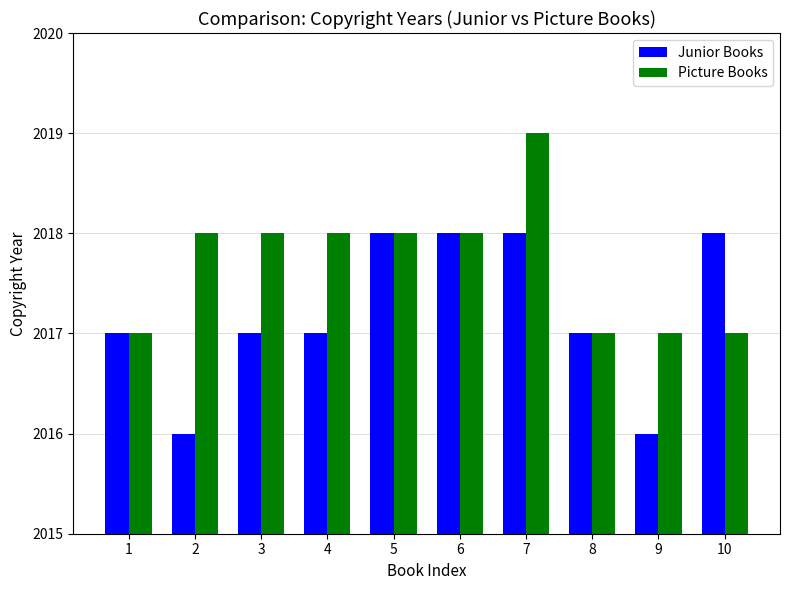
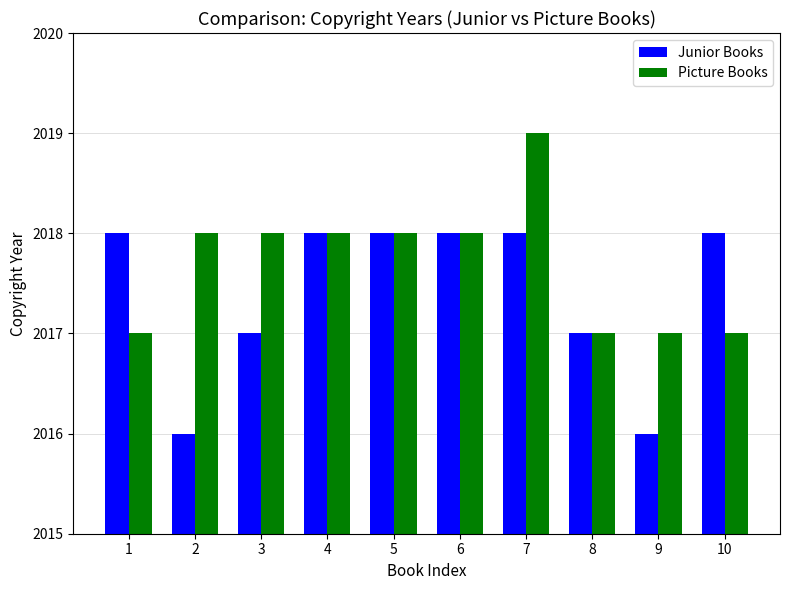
Junior Books, 1: 2017 -> 2018
Junior Books, 4: 2017 -> 2018
